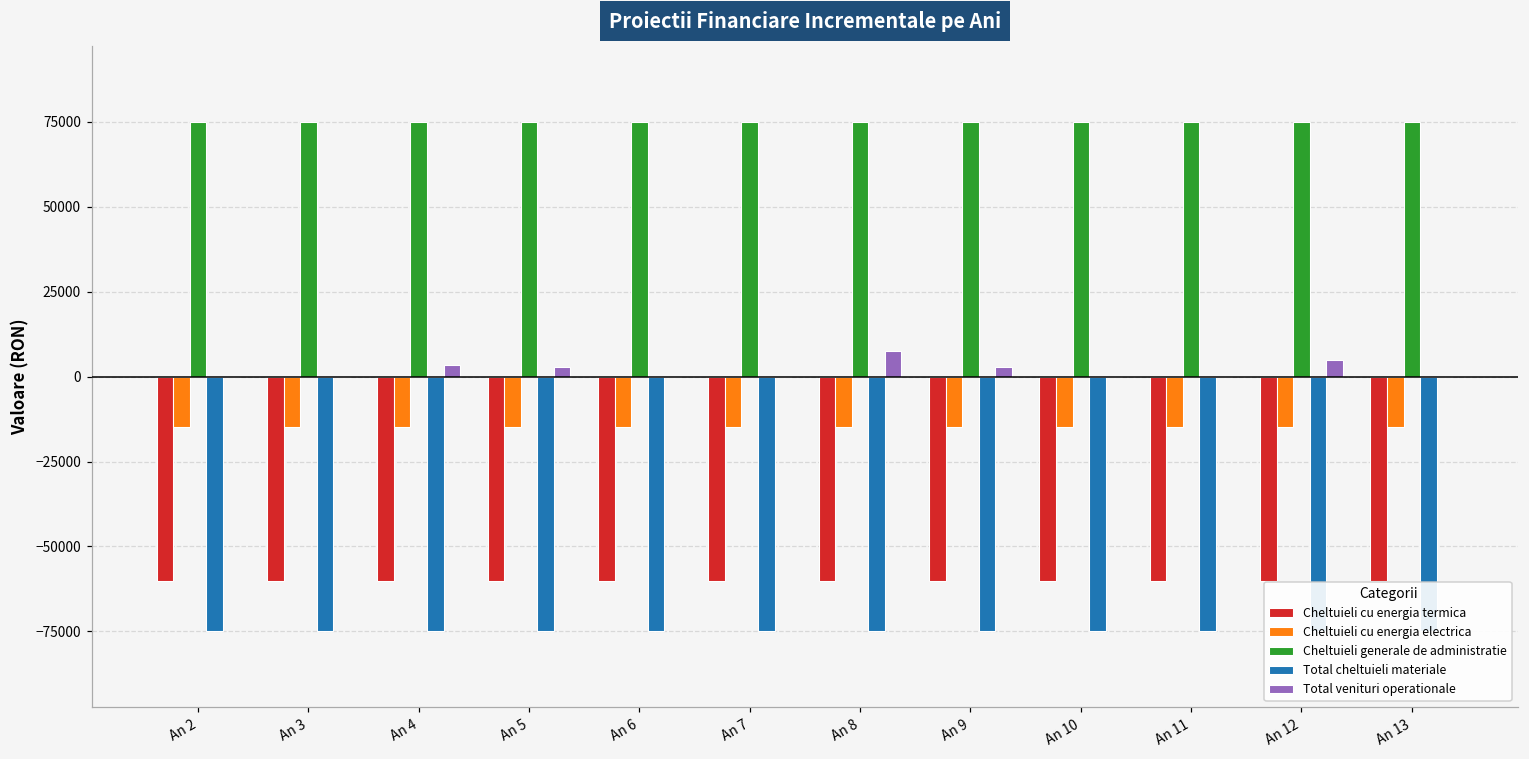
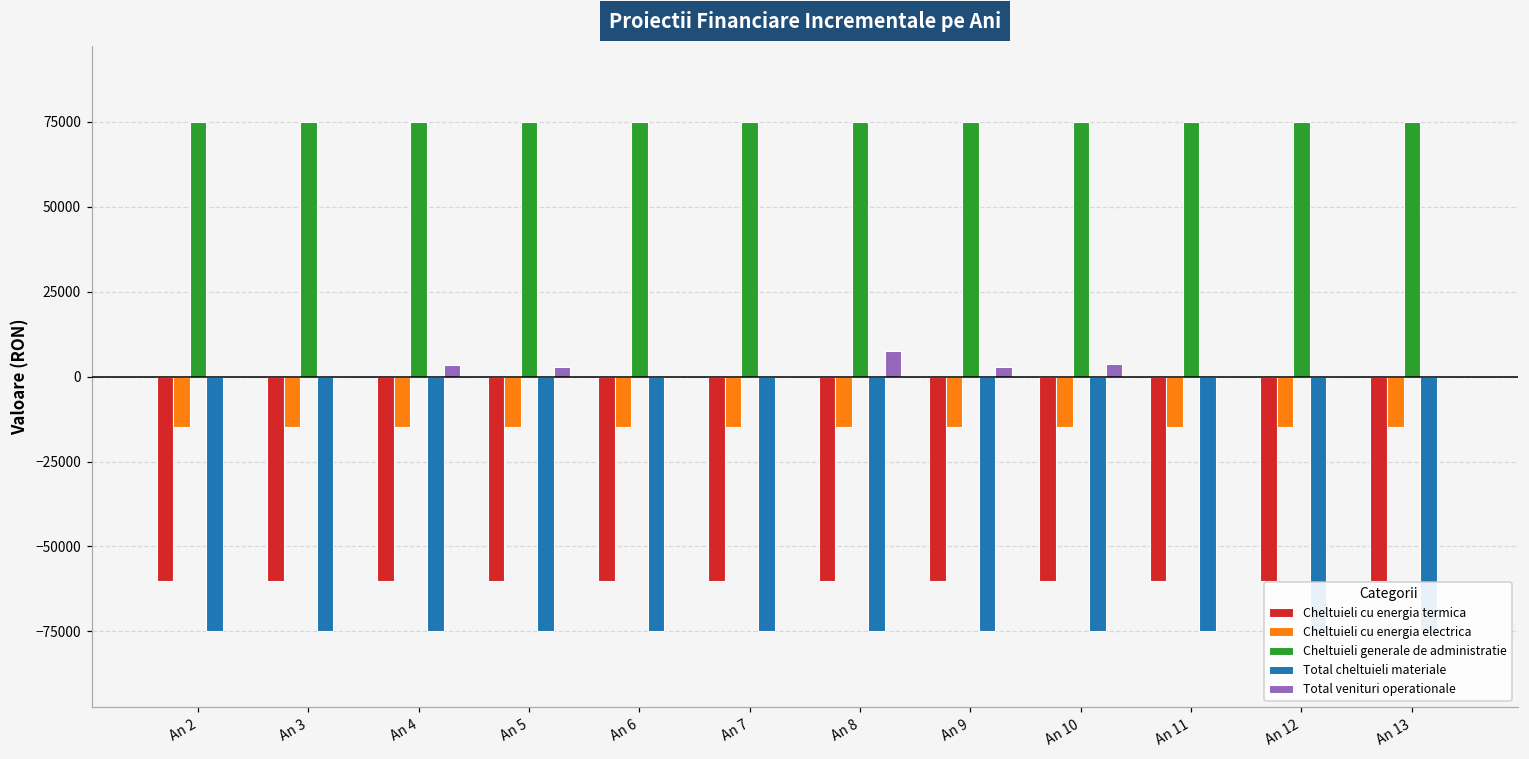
Total venituri operationale, An 10: 0 -> 4000
Total venituri operationale, An 12: 5000 -> 0
